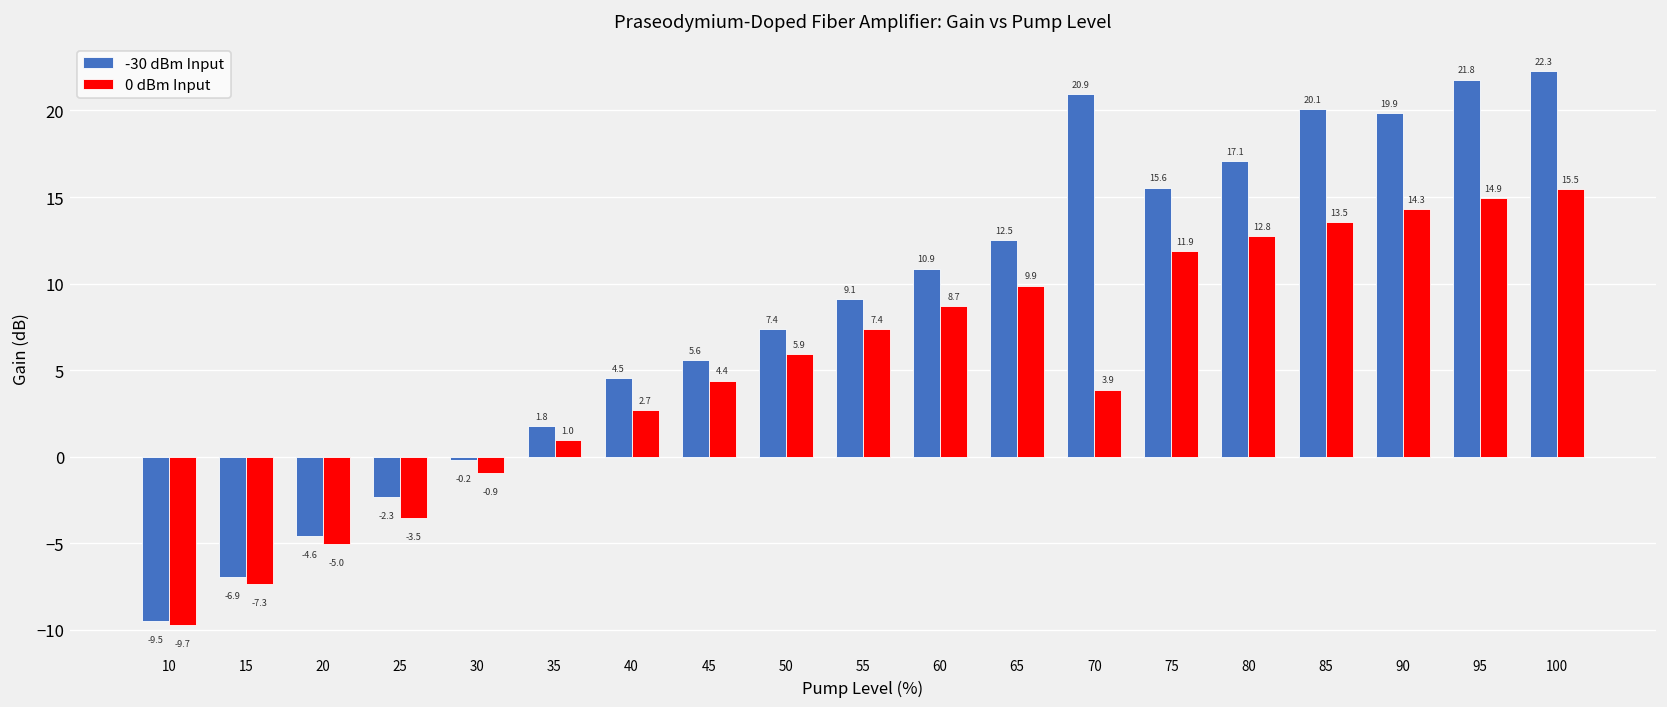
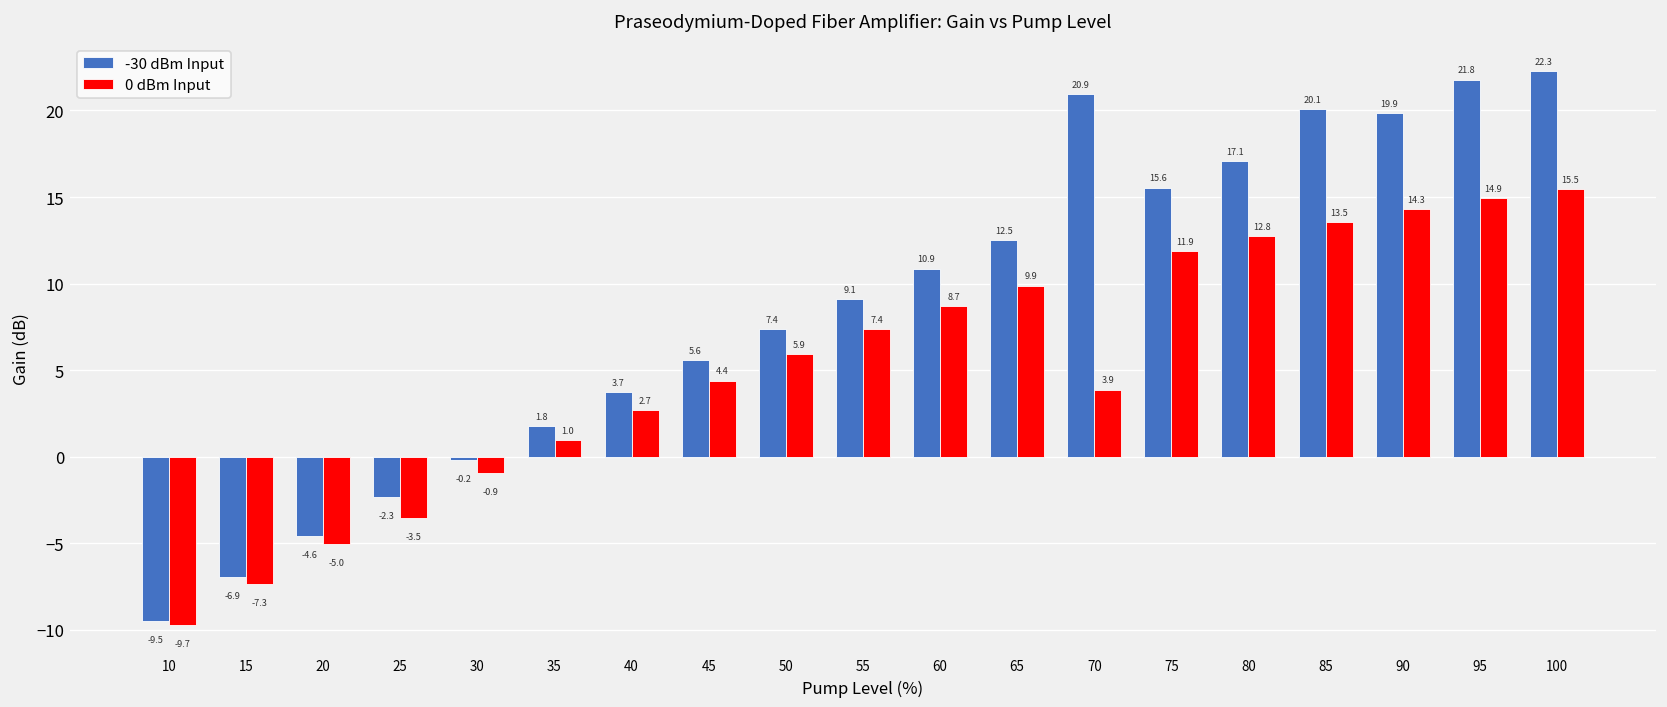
-30 dBm Input, 40: 4.5 -> 3.7
